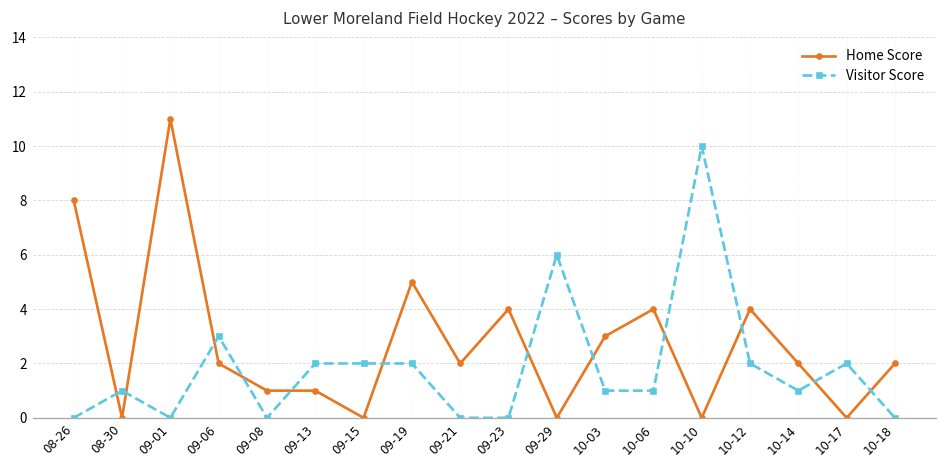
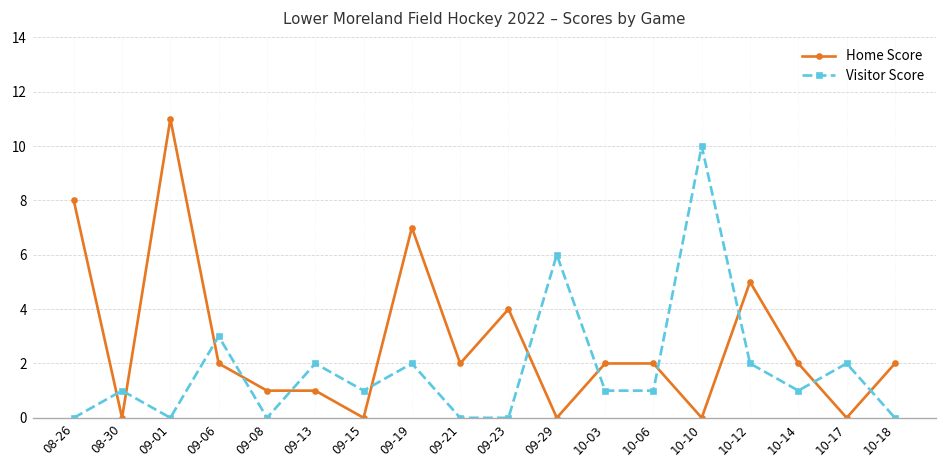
Visitor Score, 09-15: 2 -> 1
Home Score, 09-19: 5 -> 7
Home Score, 10-03: 3 -> 2
Home Score, 10-06: 4 -> 2
Home Score, 10-12: 4 -> 5
